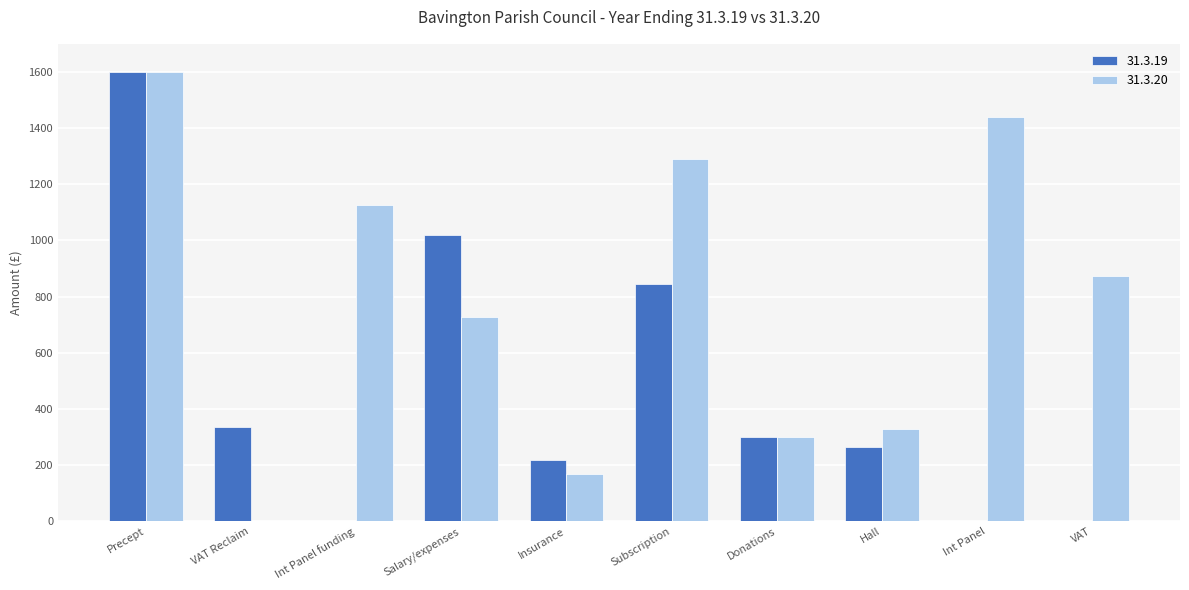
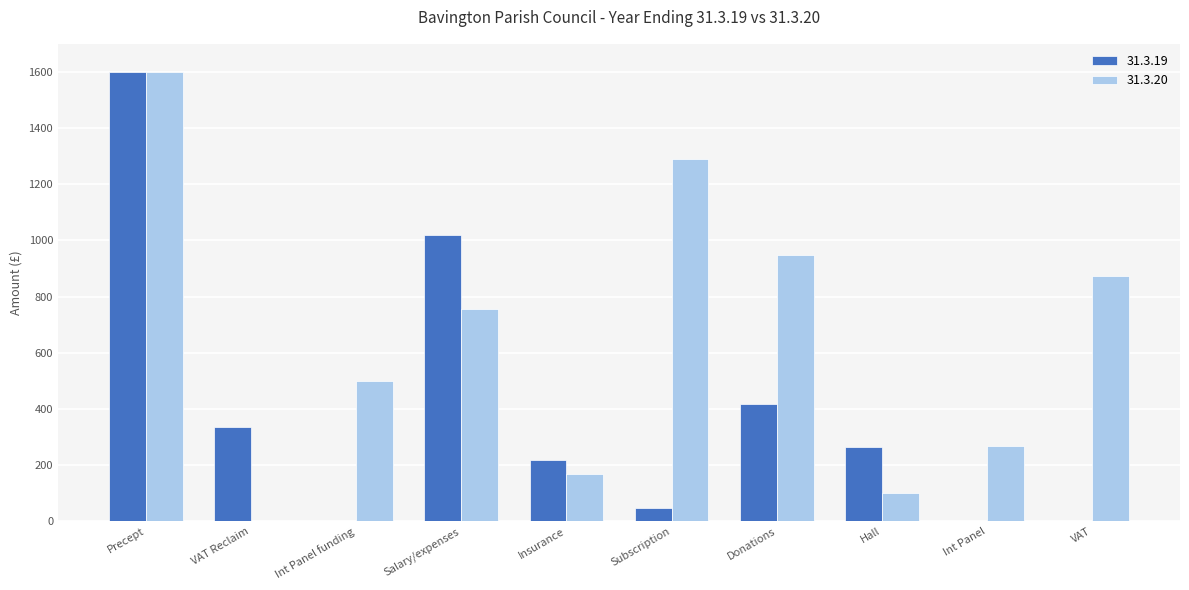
31.3.20, Int Panel funding: 1130 -> 500
31.3.20, Salary/expenses: 730 -> 760
31.3.19, Subscription: 850 -> 50
31.3.19, Donations: 300 -> 420
31.3.20, Donations: 300 -> 950
31.3.20, Hall: 330 -> 100
31.3.20, Int Panel: 1440 -> 270
